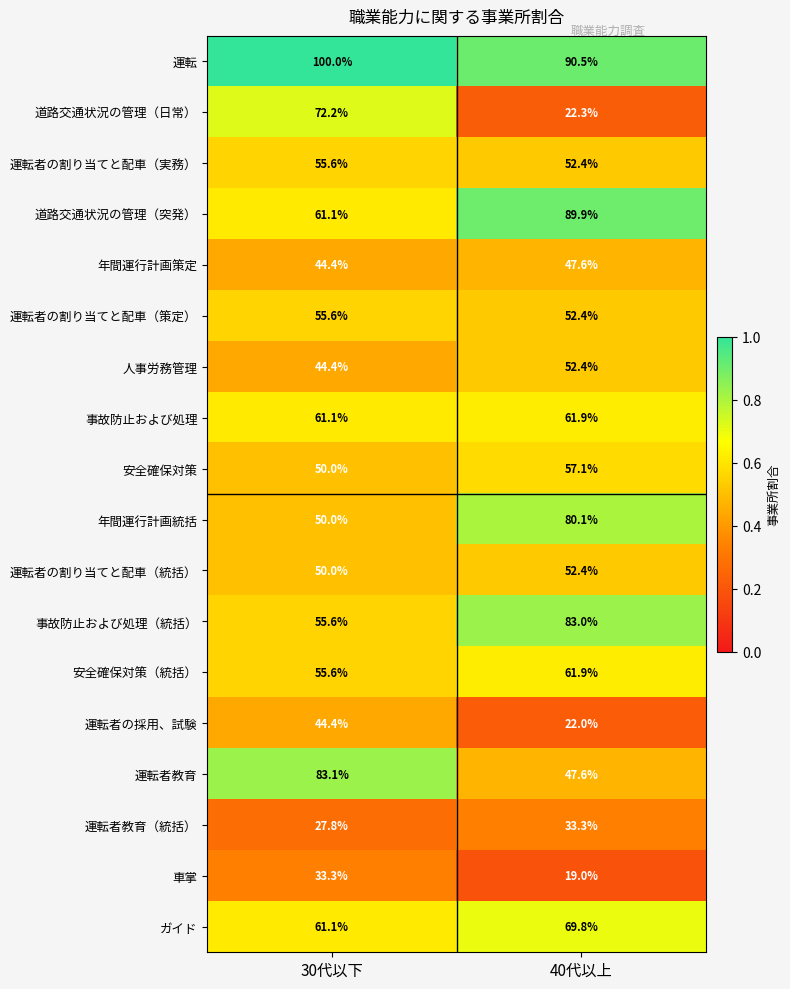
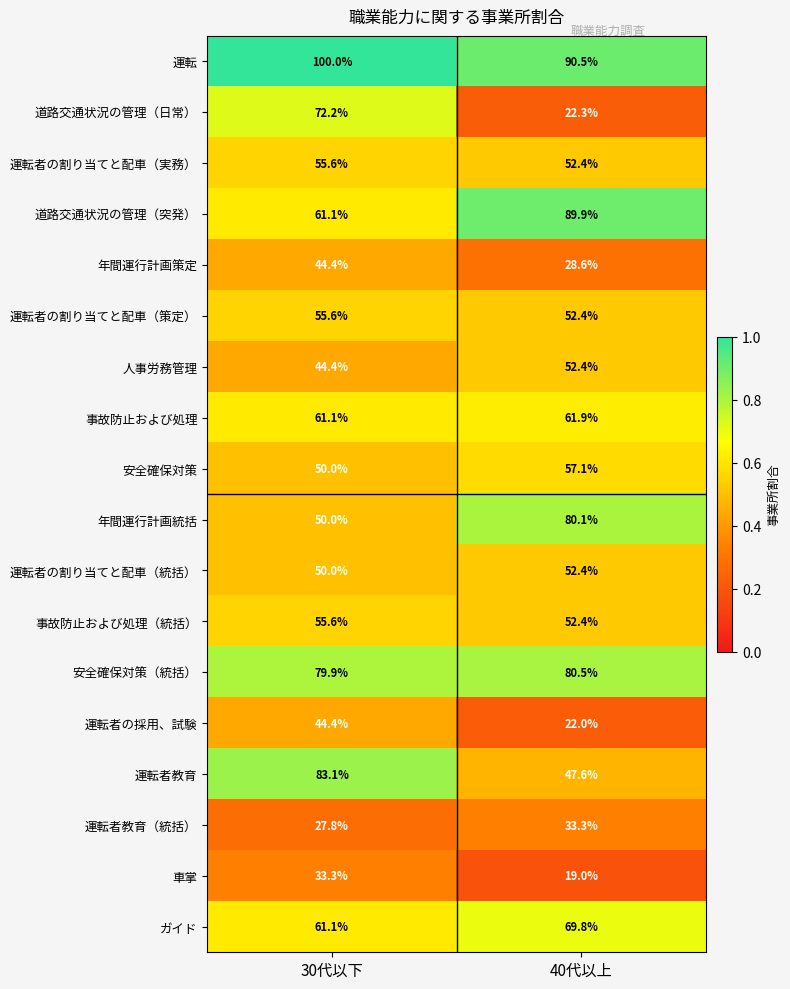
年間運行計画策定, 40代以上: 47.6% -> 28.6%
事故防止および処理（統括）, 40代以上: 83.0% -> 52.4%
安全確保対策（統括）, 30代以下: 55.6% -> 79.9%
安全確保対策（統括）, 40代以上: 61.9% -> 80.5%
